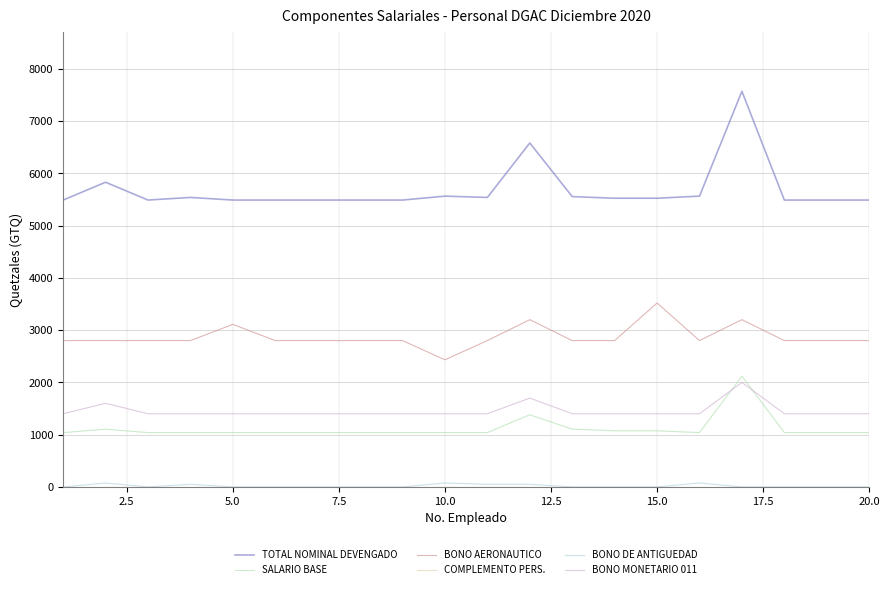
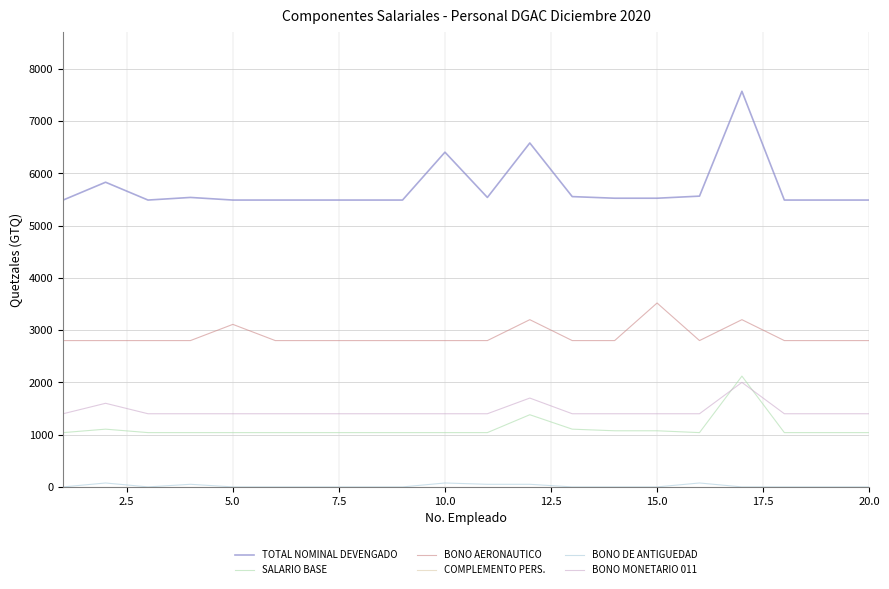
TOTAL NOMINAL DEVENGADO, 10.0: 5600 -> 6400
BONO AERONAUTICO, 10.0: 2400 -> 2800
